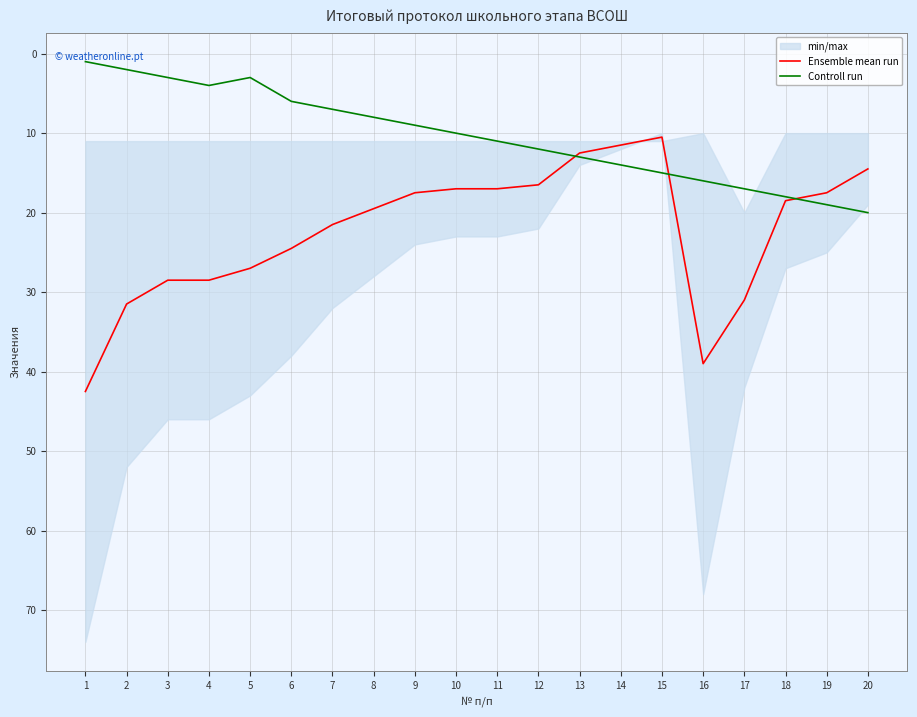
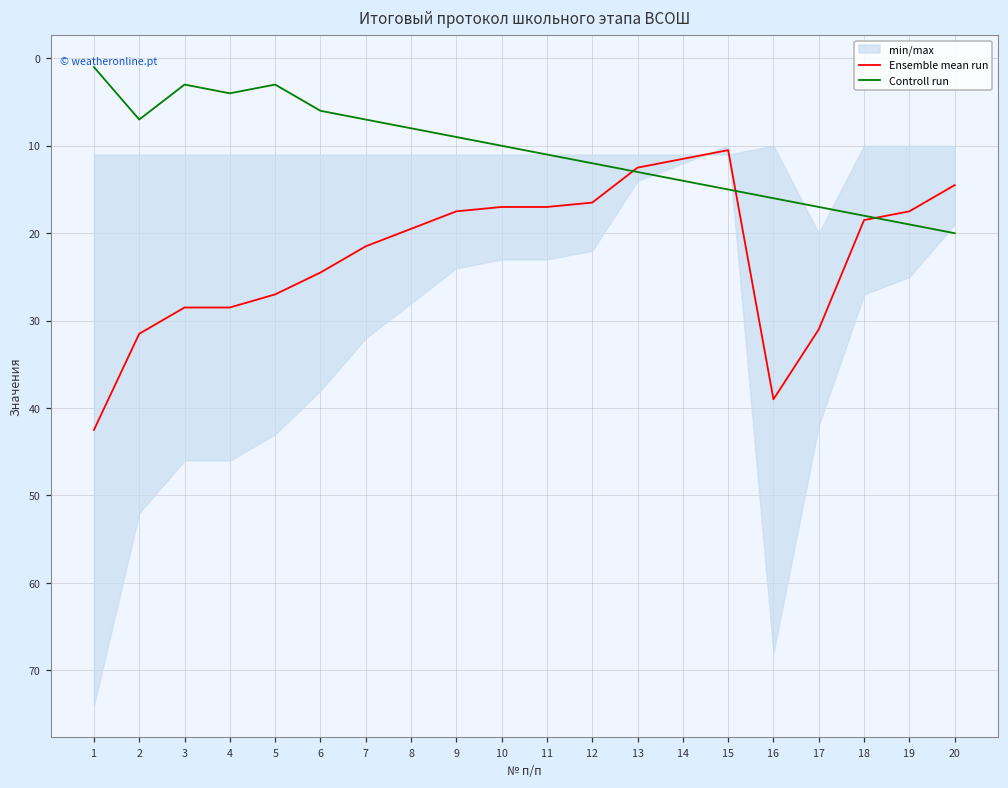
Controll run, 2: 2 -> 7
